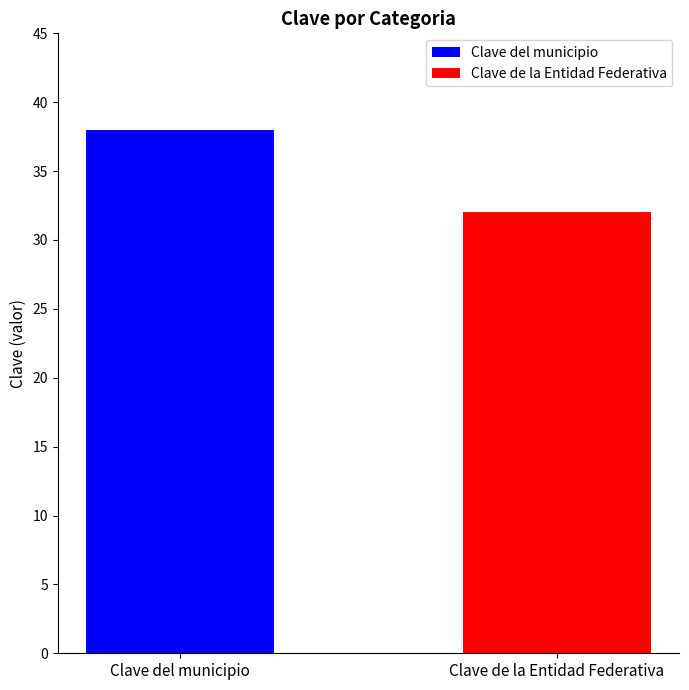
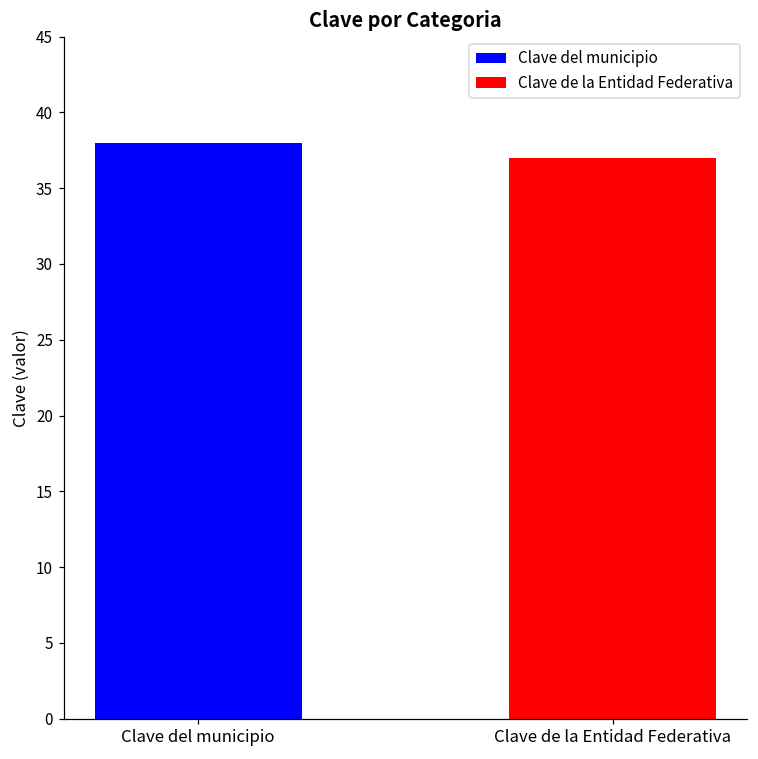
Clave de la Entidad Federativa: 32 -> 37
